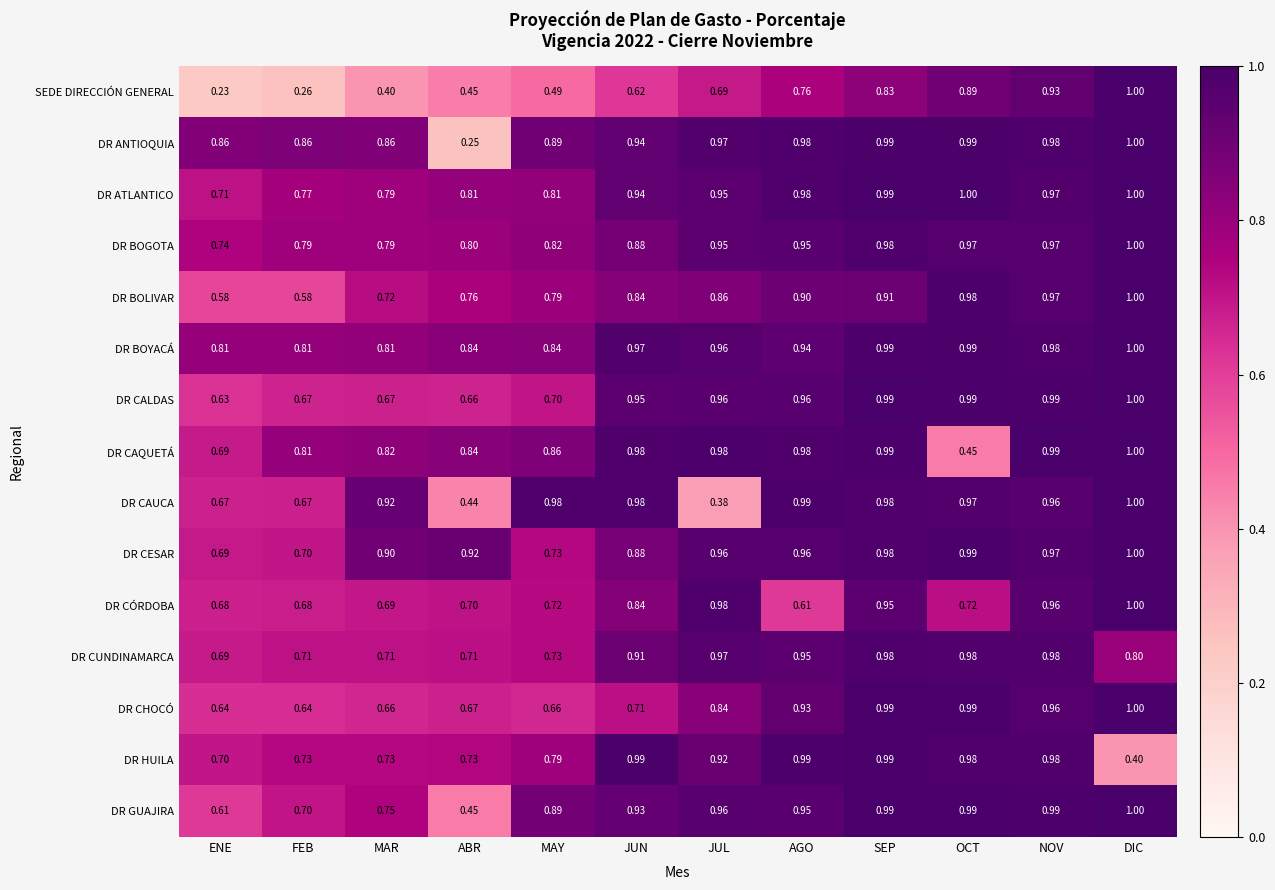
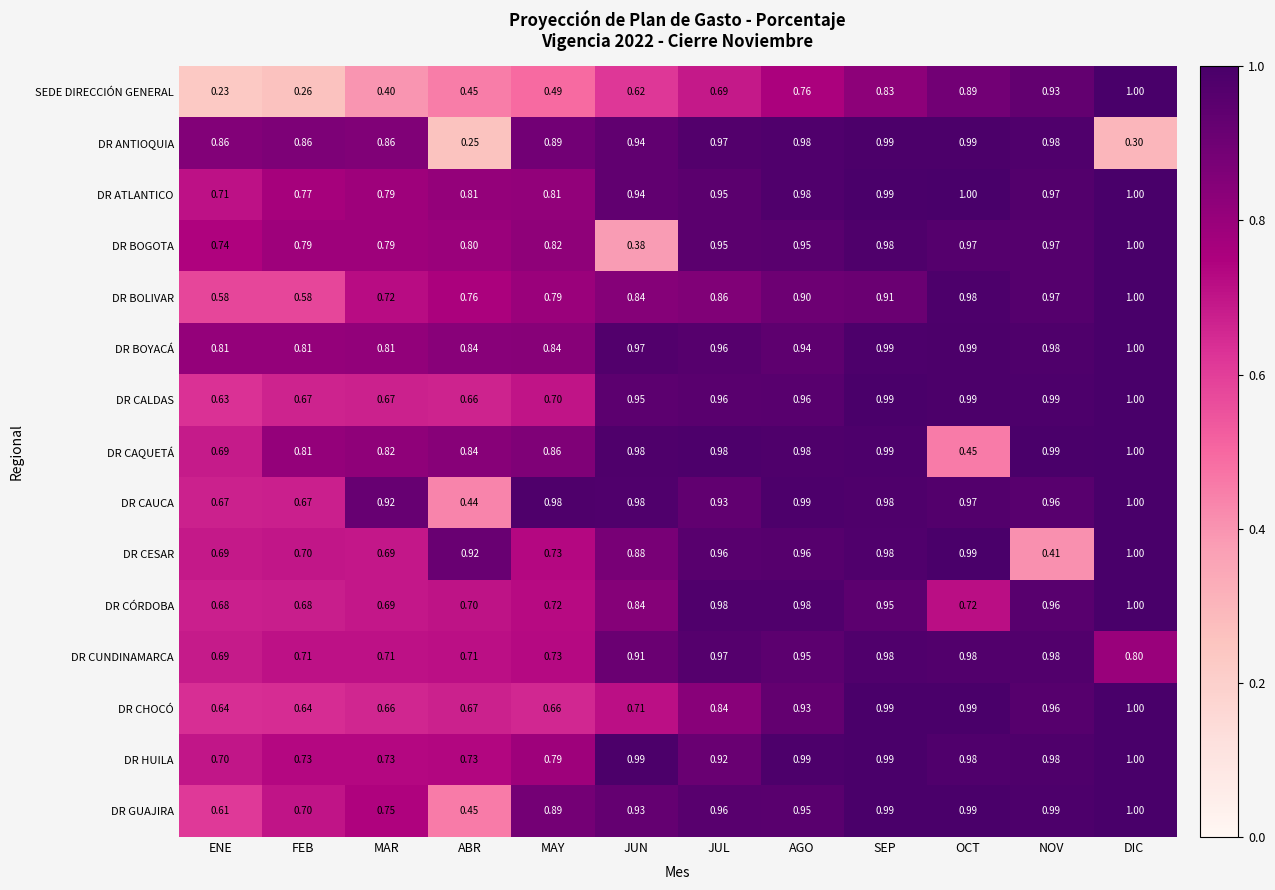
DR ANTIOQUIA, DIC: 1.00 -> 0.30
DR BOGOTA, JUN: 0.88 -> 0.38
DR CAUCA, JUL: 0.38 -> 0.93
DR CESAR, MAR: 0.90 -> 0.69
DR CESAR, NOV: 0.97 -> 0.41
DR CÓRDOBA, AGO: 0.61 -> 0.98
DR HUILA, DIC: 0.40 -> 1.00
